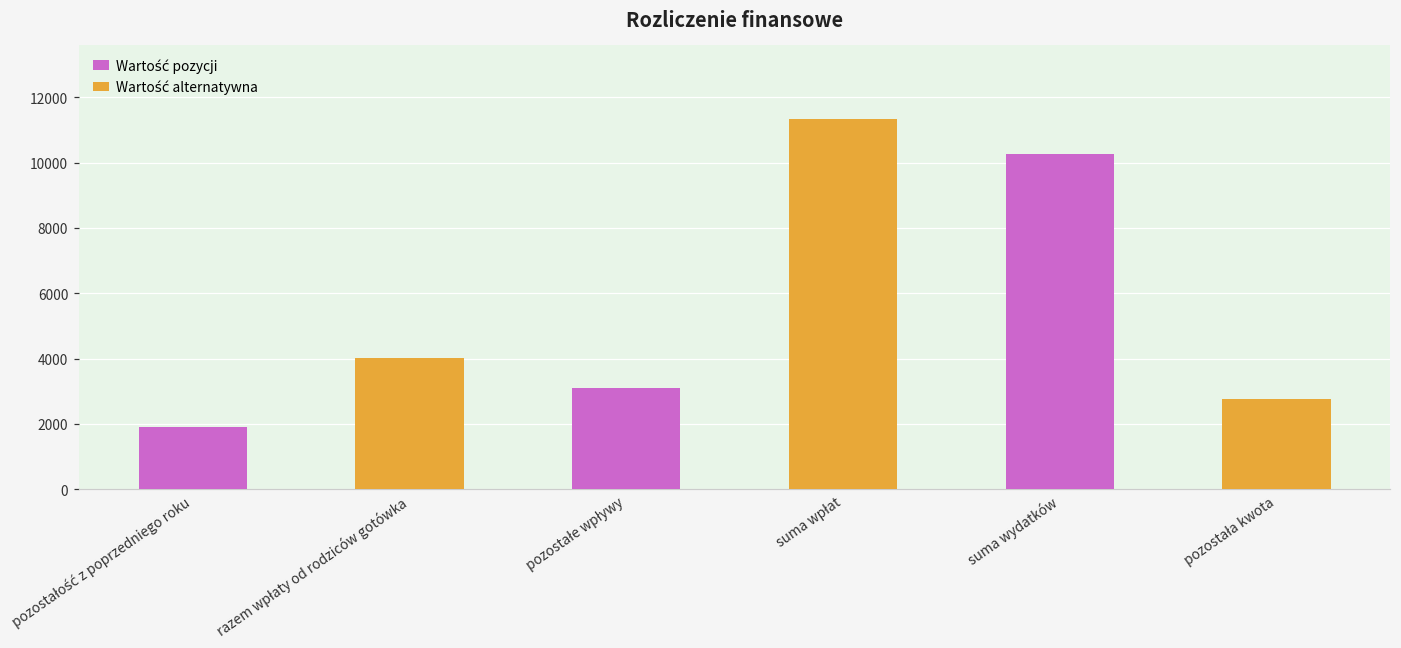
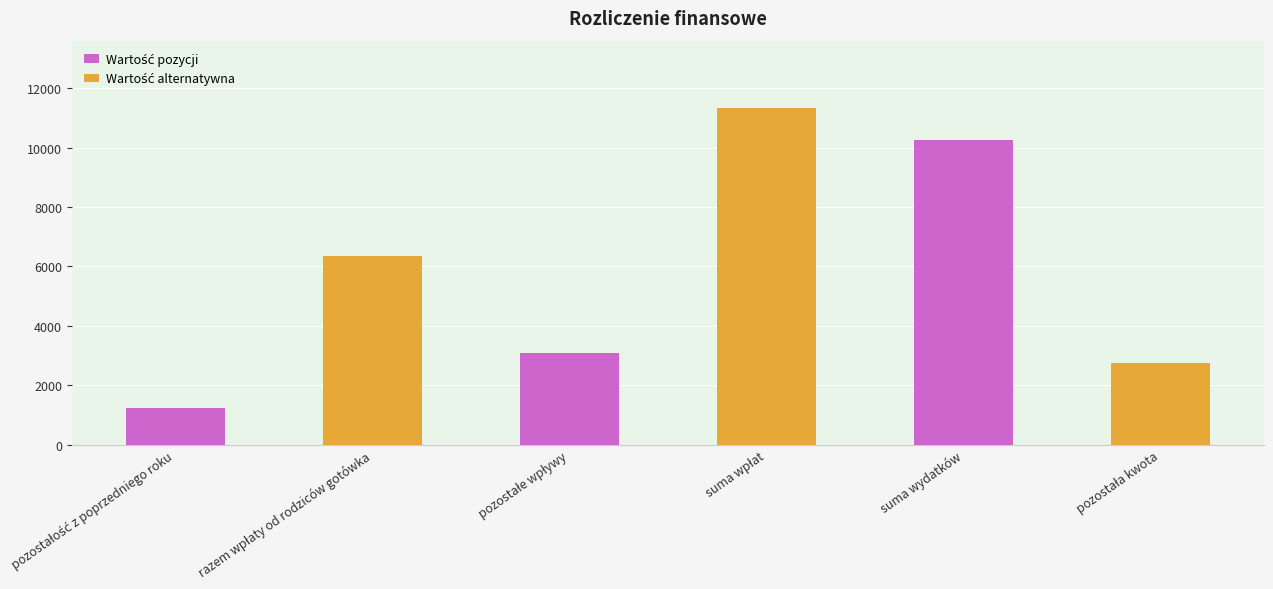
pozostałość z poprzedniego roku: 1900 -> 1200
razem wpłaty od rodziców gotówka: 4000 -> 6400
